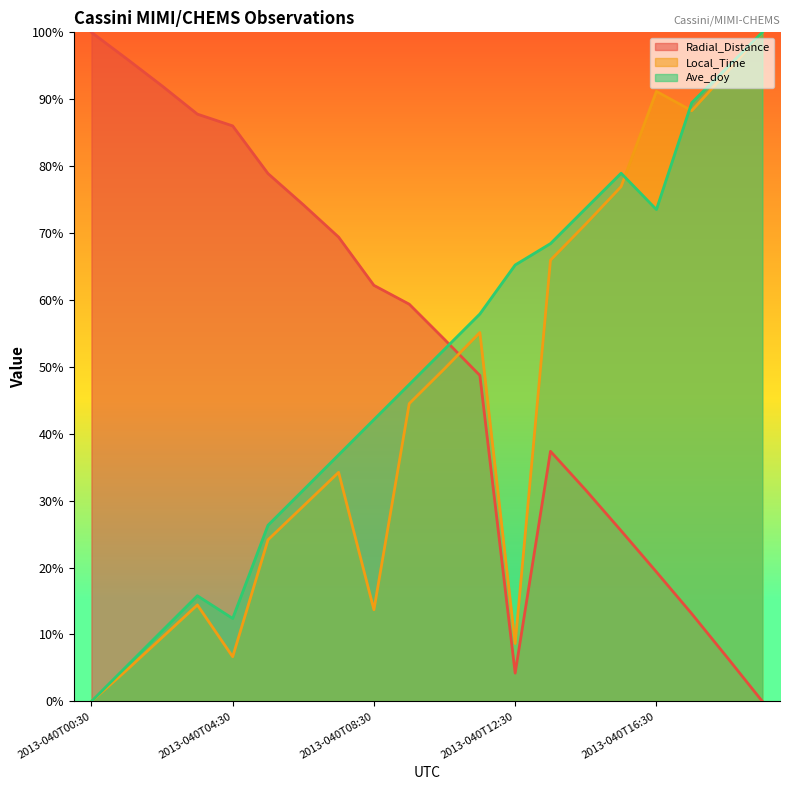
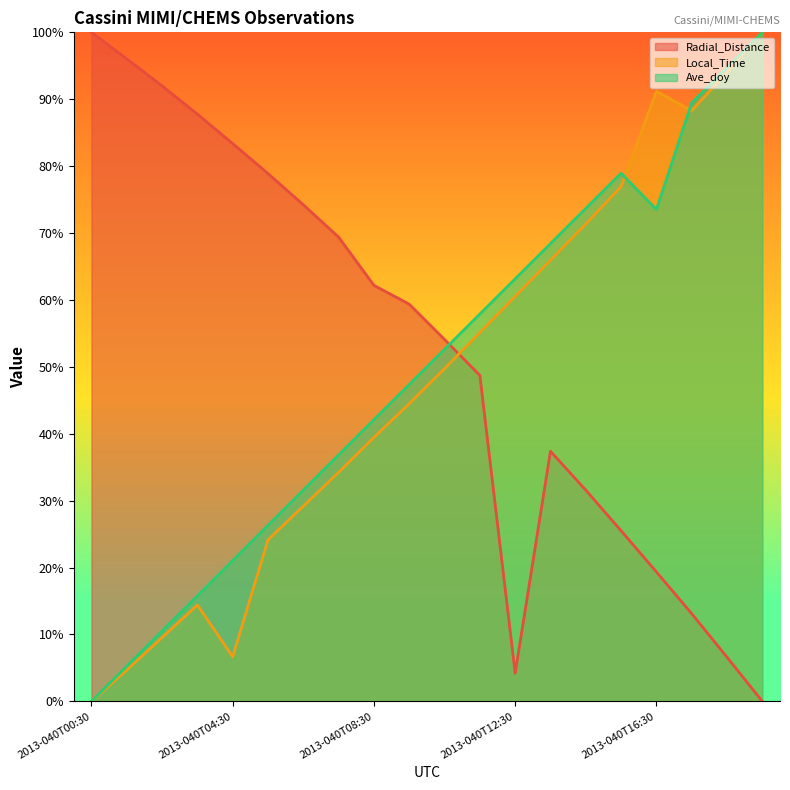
Radial_Distance, 2013-040T04:30: 86% -> 83%
Ave_doy, 2013-040T04:30: 12% -> 21%
Local_Time, 2013-040T08:30: 14% -> 39%
Local_Time, 2013-040T12:30: 9% -> 61%
Ave_doy, 2013-040T12:30: 65% -> 63%
